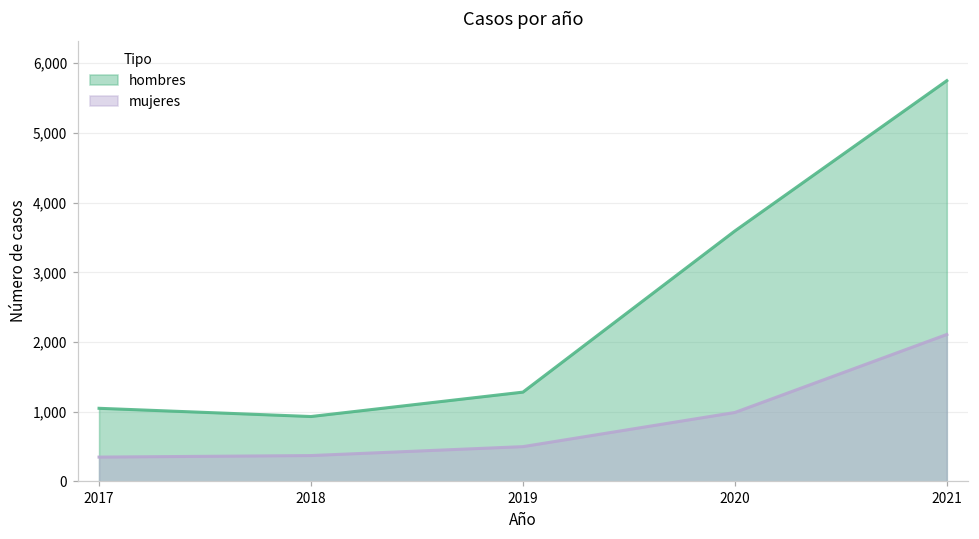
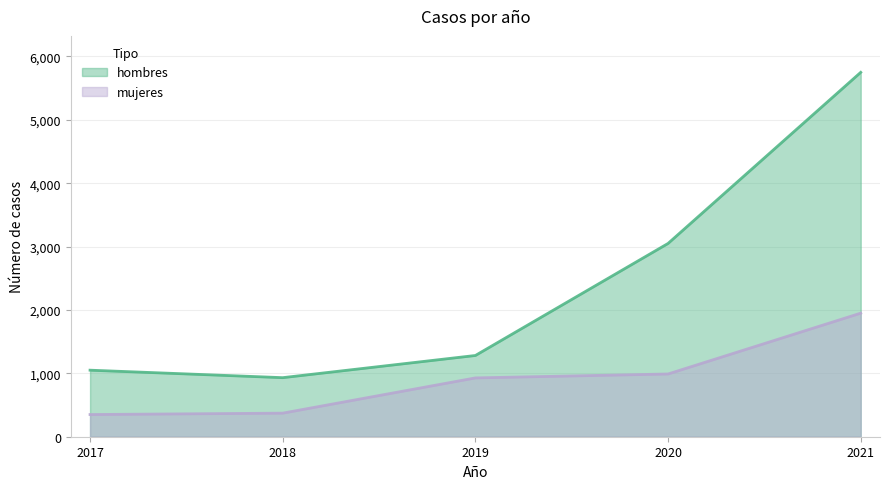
mujeres, 2019: 500 -> 900
hombres, 2020: 3,600 -> 3,100
mujeres, 2021: 2,100 -> 2,000
